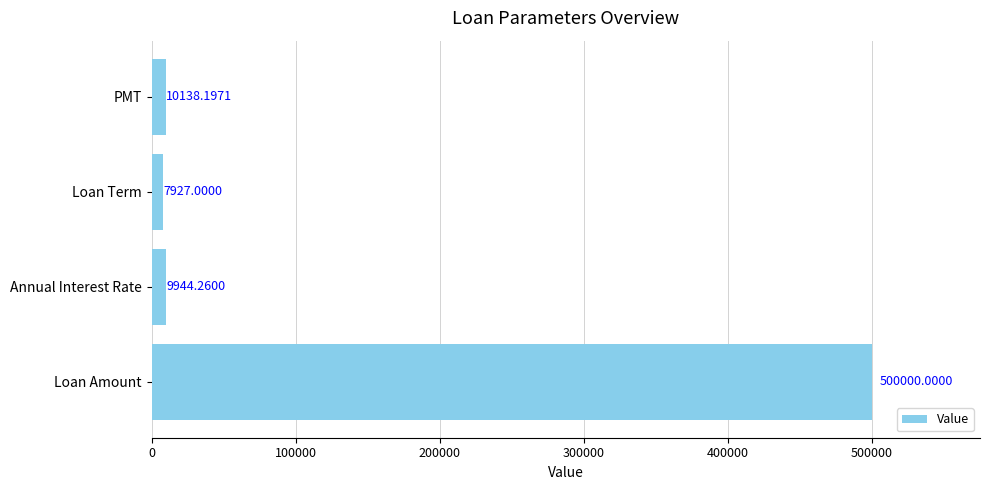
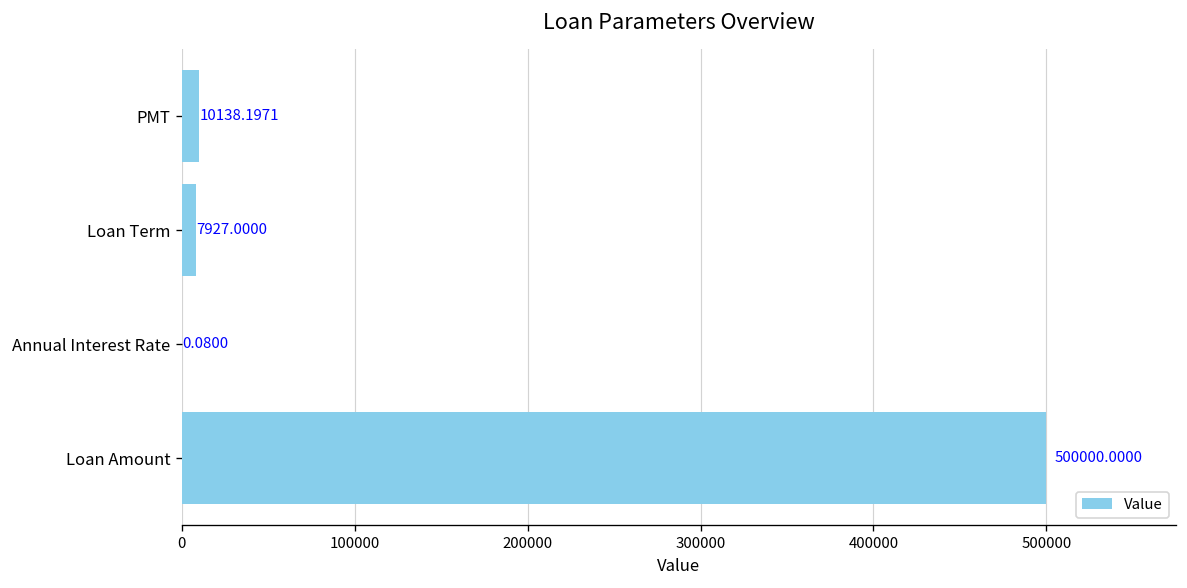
Annual Interest Rate: 9944.2600 -> 0.0800
